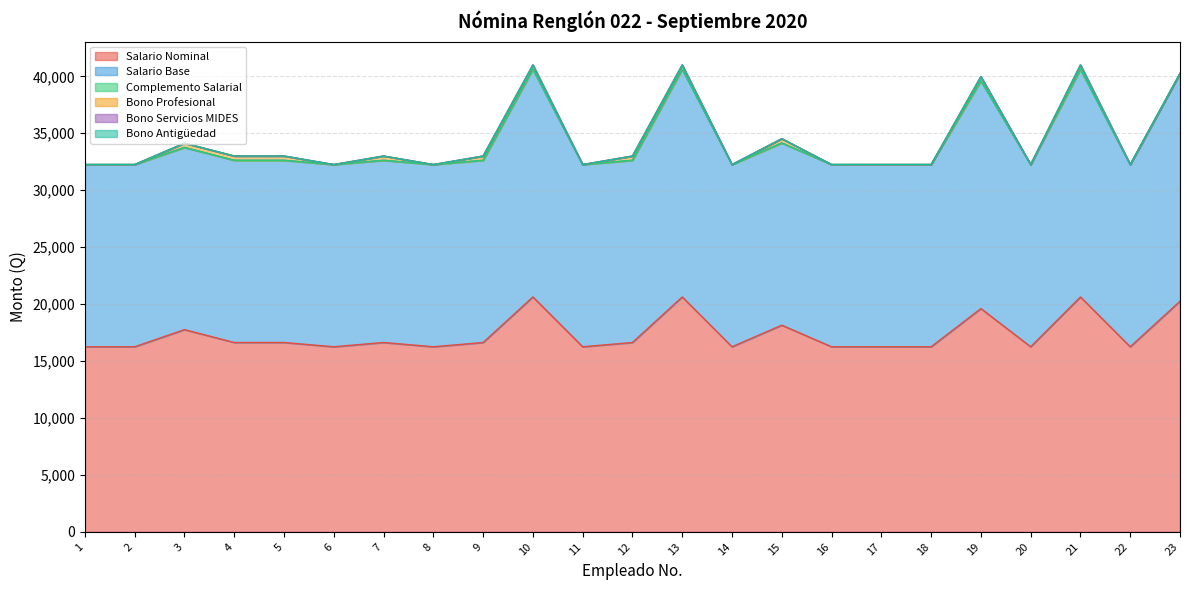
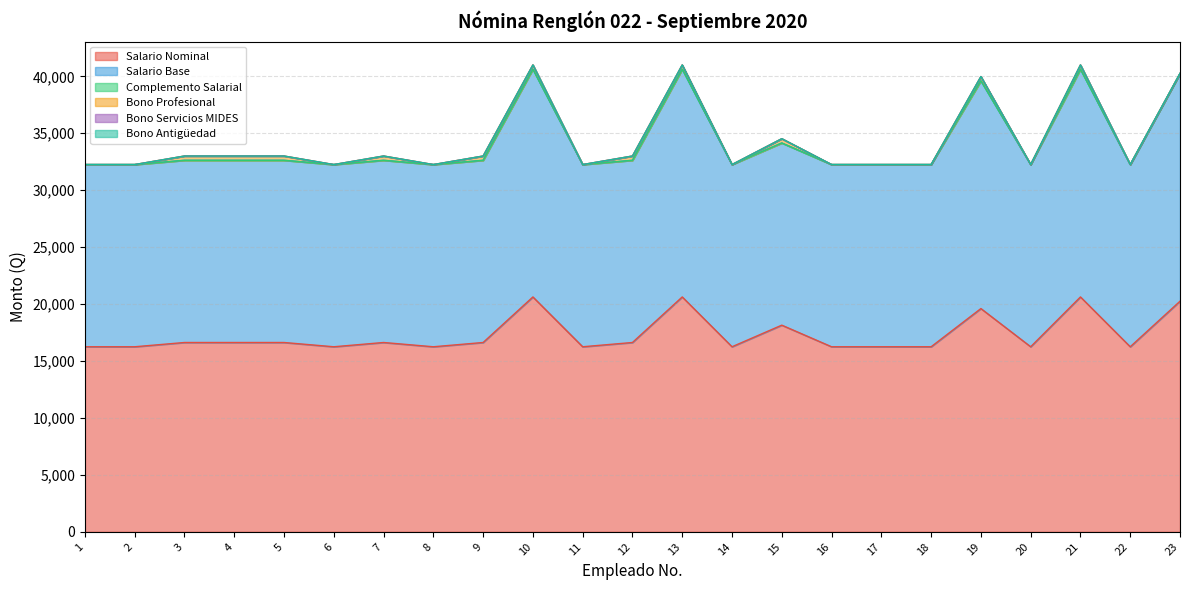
Salario Nominal, 3: 17,800 -> 16,600
